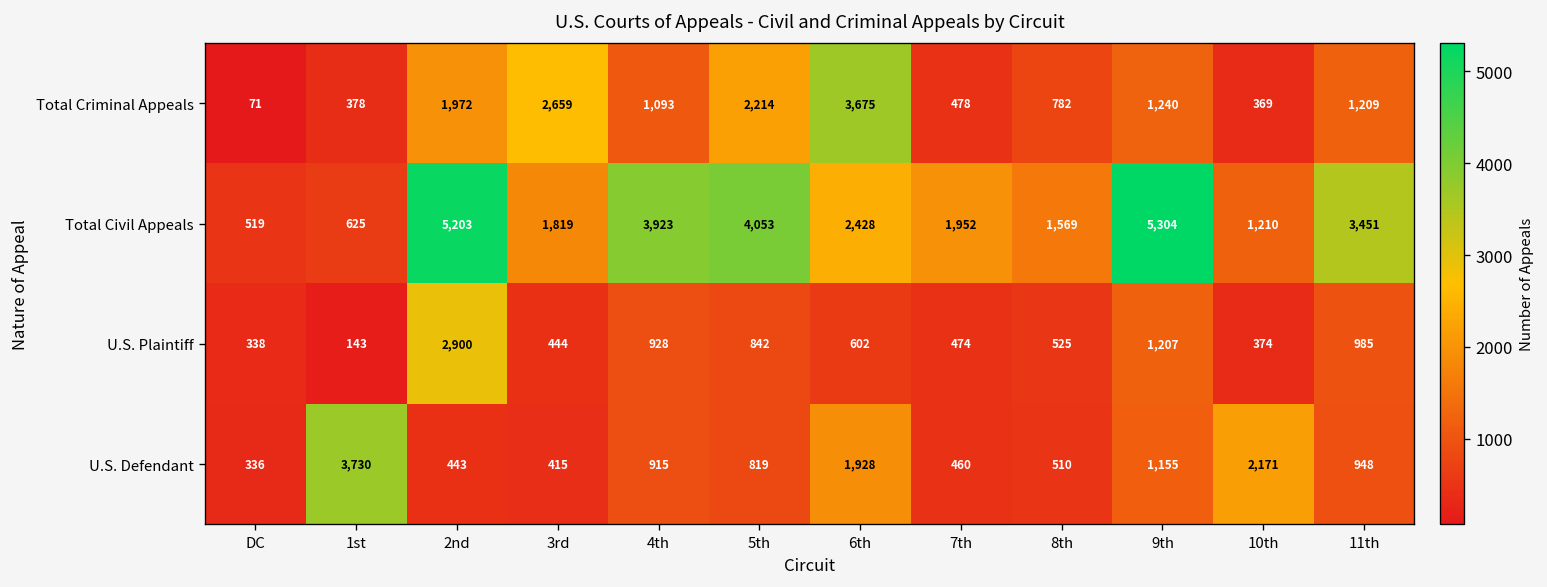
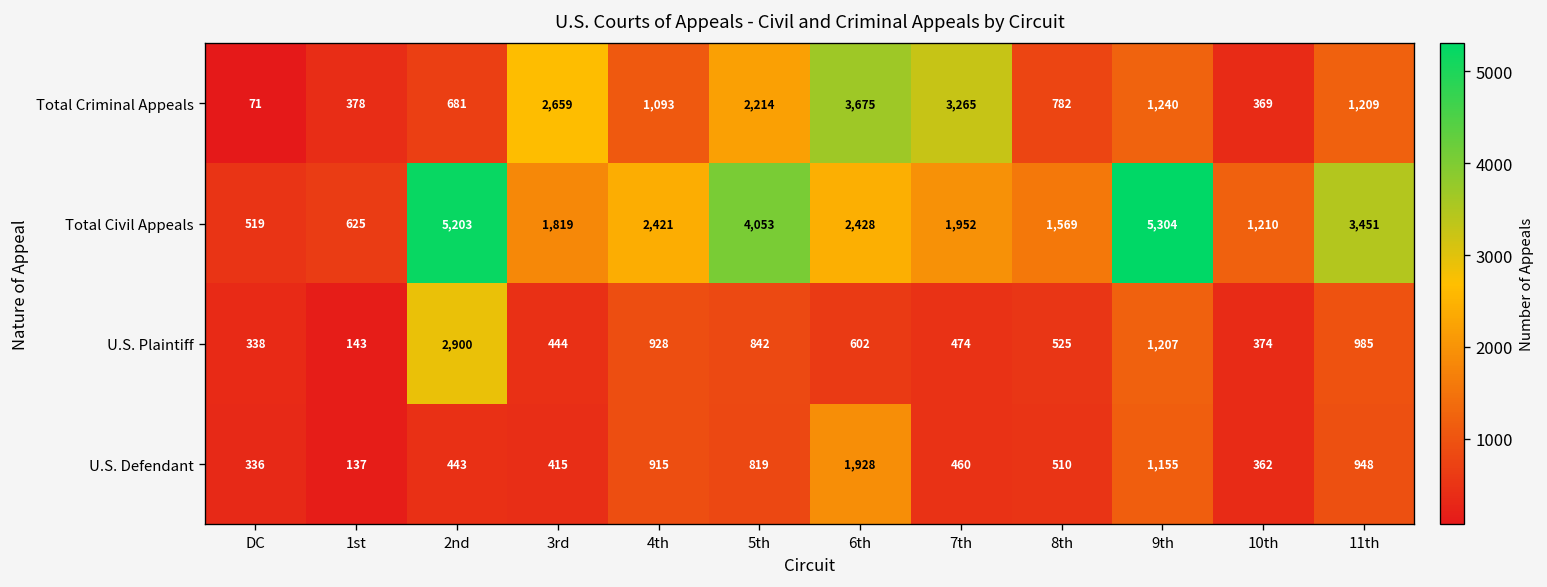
Total Criminal Appeals, 2nd: 1,972 -> 681
Total Criminal Appeals, 7th: 478 -> 3,265
Total Civil Appeals, 4th: 3,923 -> 2,421
U.S. Defendant, 1st: 3,730 -> 137
U.S. Defendant, 10th: 2,171 -> 362
